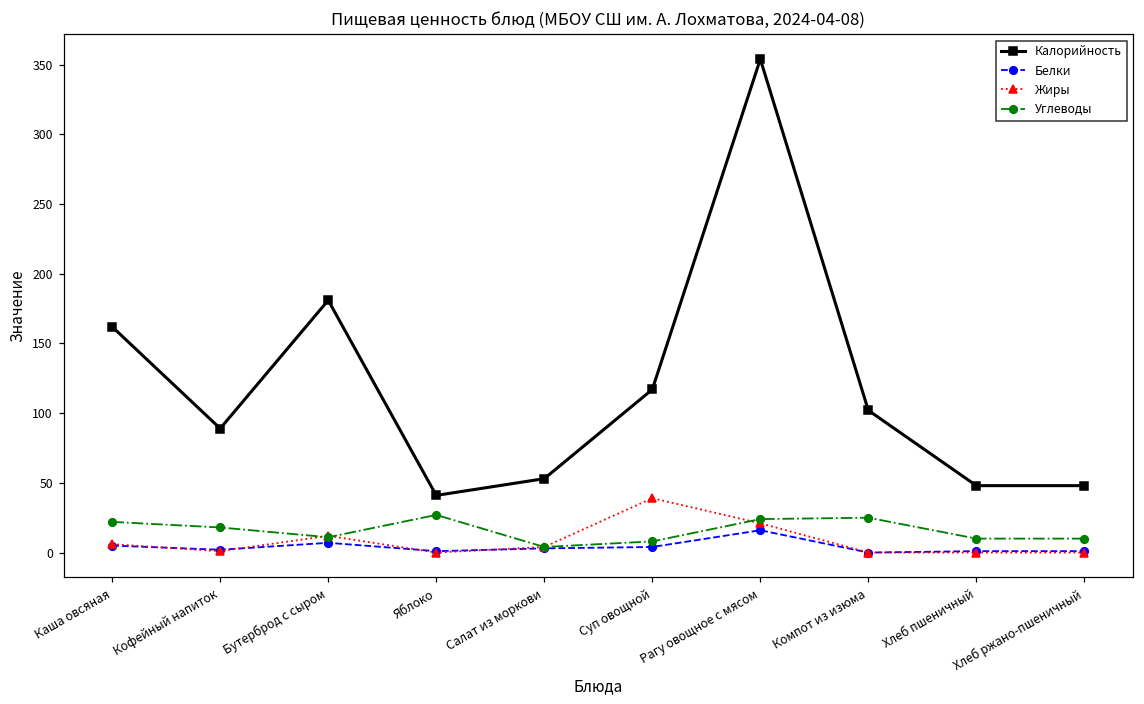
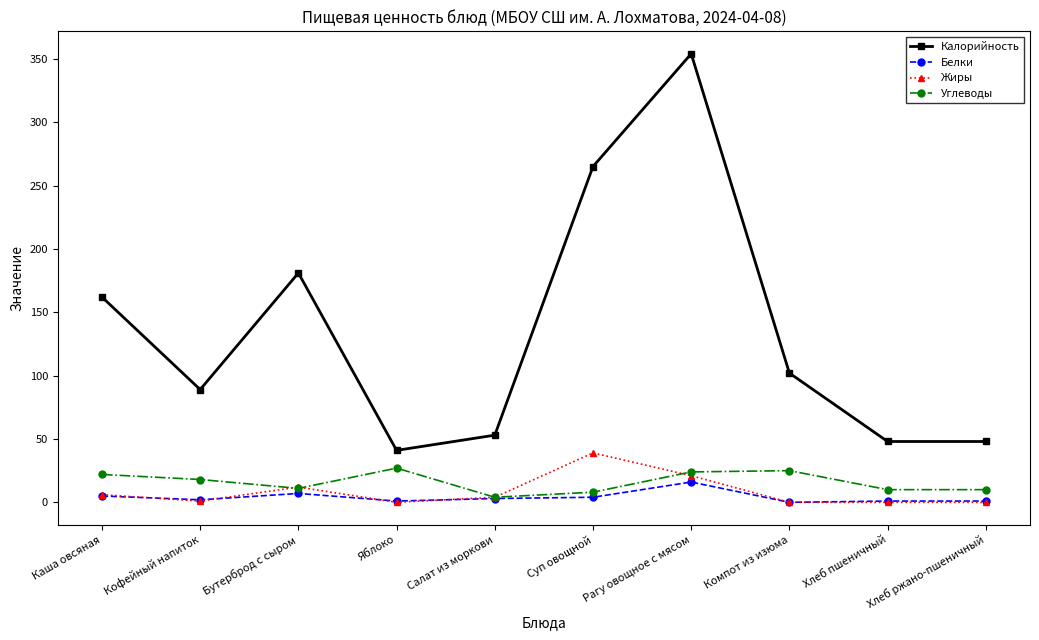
Калорийность, Суп овощной: 117 -> 265
